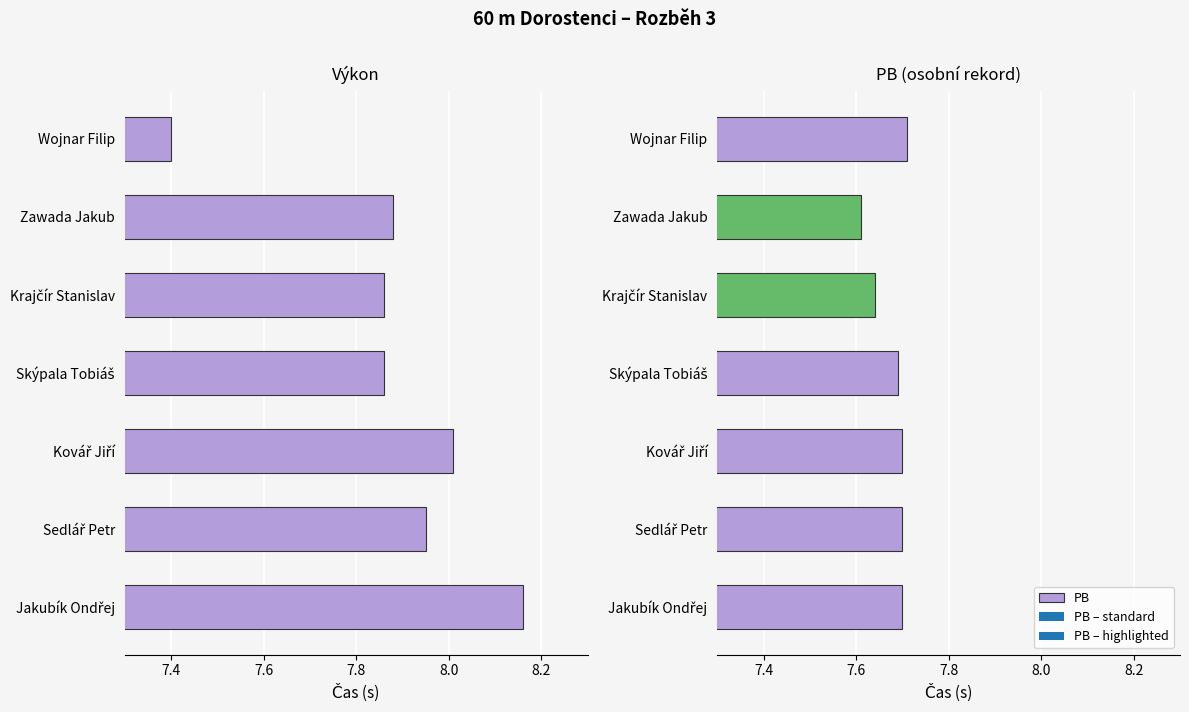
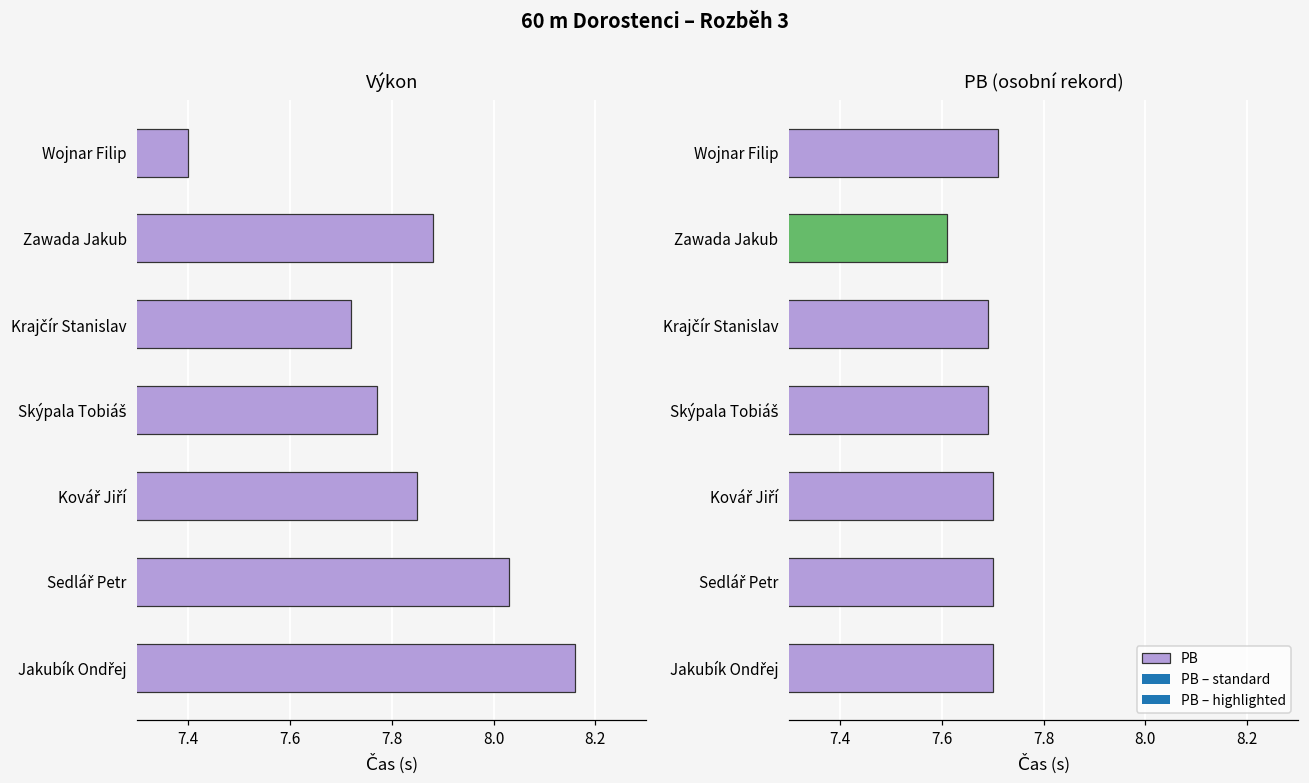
Výkon, Krajčír Stanislav: 7.86 -> 7.72
Výkon, Skýpala Tobiáš: 7.86 -> 7.77
Výkon, Kovář Jiří: 8.01 -> 7.85
Výkon, Sedlář Petr: 7.95 -> 8.03
PB (osobní rekord), Krajčír Stanislav: 7.64 -> 7.69
